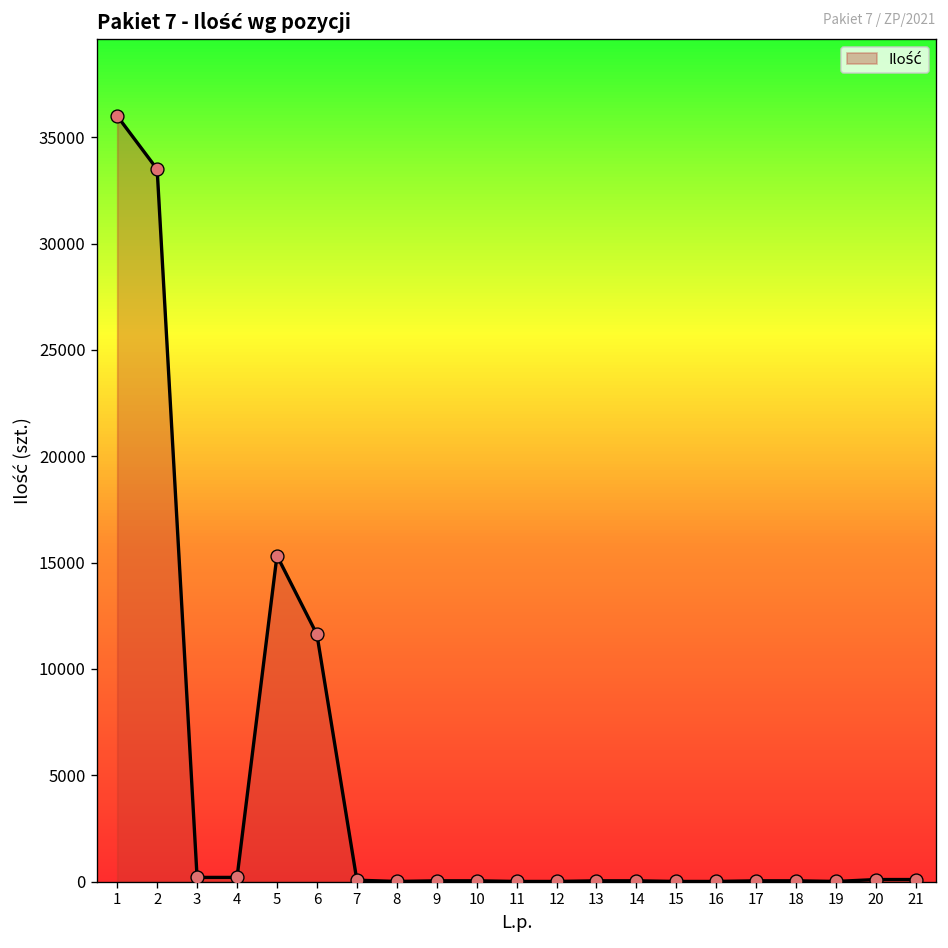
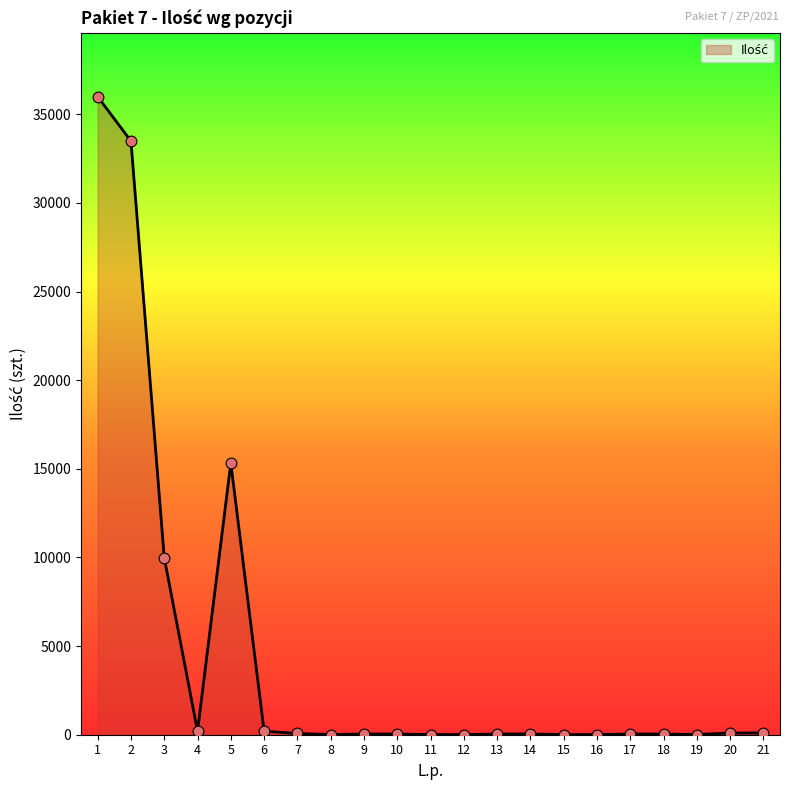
3: 200 -> 10000
6: 11600 -> 200
